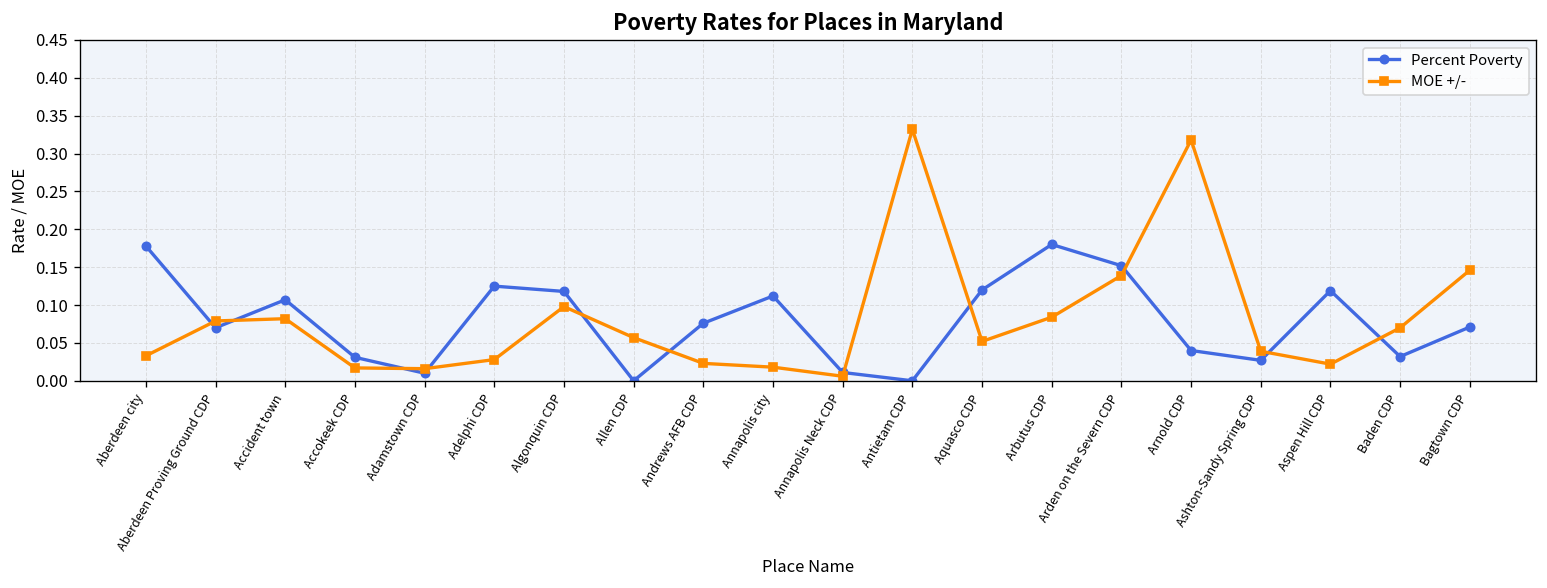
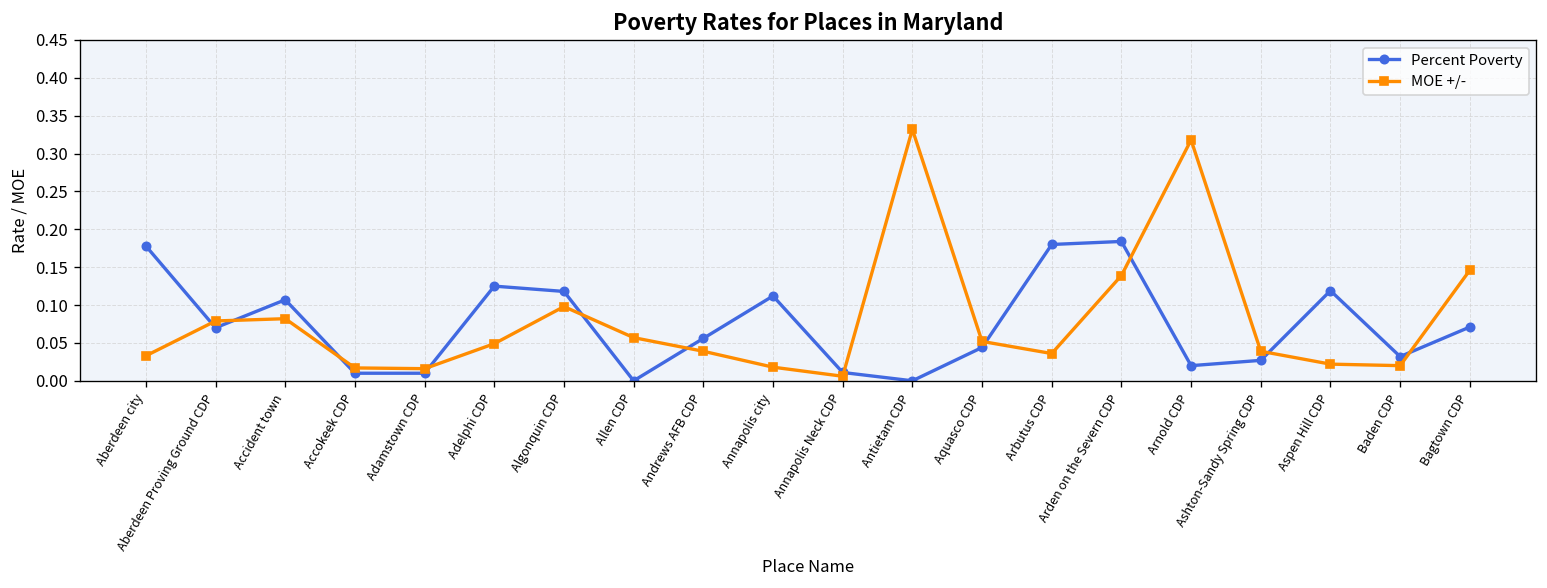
Percent Poverty, Accokeek CDP: 0.03 -> 0.01
MOE +/-, Adelphi CDP: 0.03 -> 0.05
Percent Poverty, Andrews AFB CDP: 0.08 -> 0.06
MOE +/-, Andrews AFB CDP: 0.02 -> 0.04
Percent Poverty, Aquasco CDP: 0.12 -> 0.04
MOE +/-, Arbutus CDP: 0.08 -> 0.04
Percent Poverty, Arden on the Severn CDP: 0.15 -> 0.18
Percent Poverty, Arnold CDP: 0.04 -> 0.02
MOE +/-, Baden CDP: 0.07 -> 0.02
